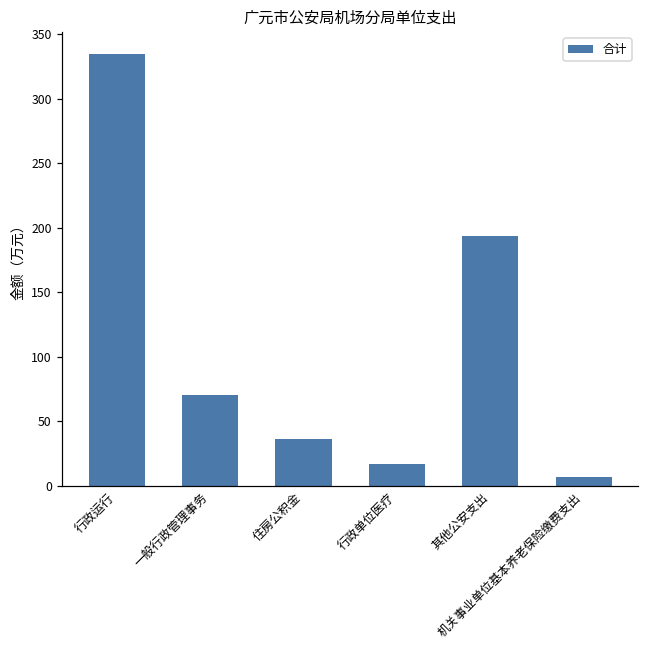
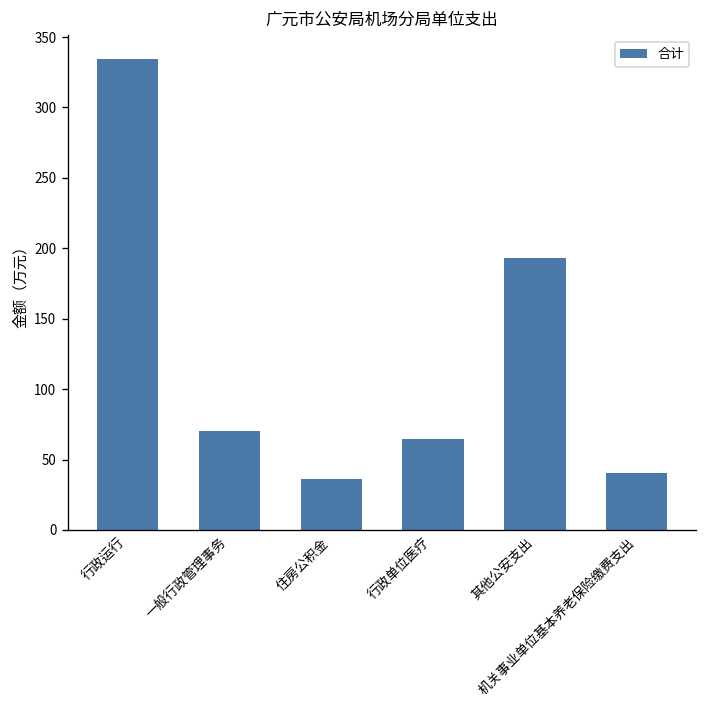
行政单位医疗: 17 -> 64
机关事业单位基本养老保险缴费支出: 7 -> 40
